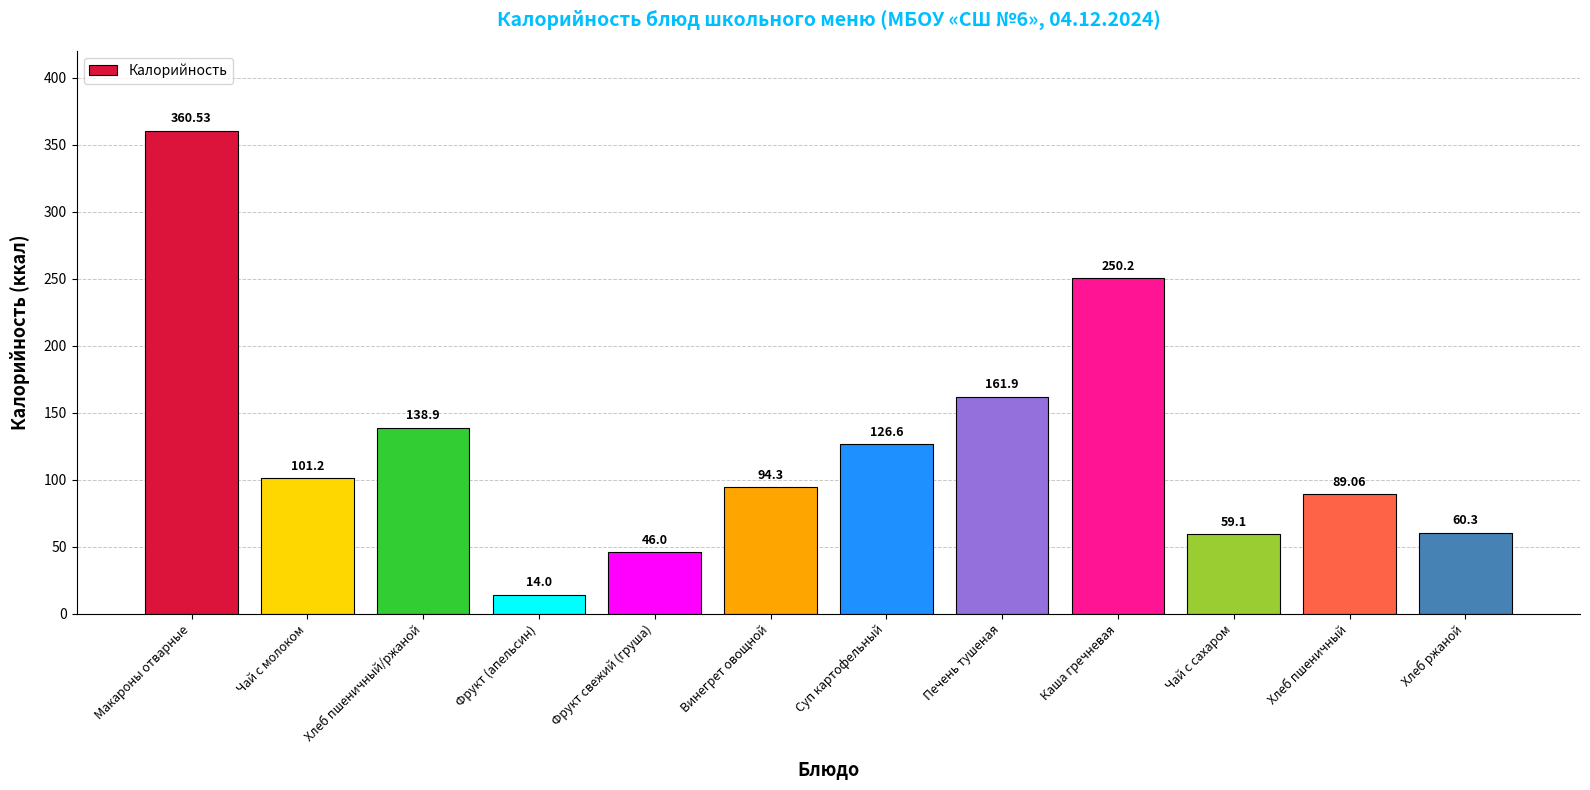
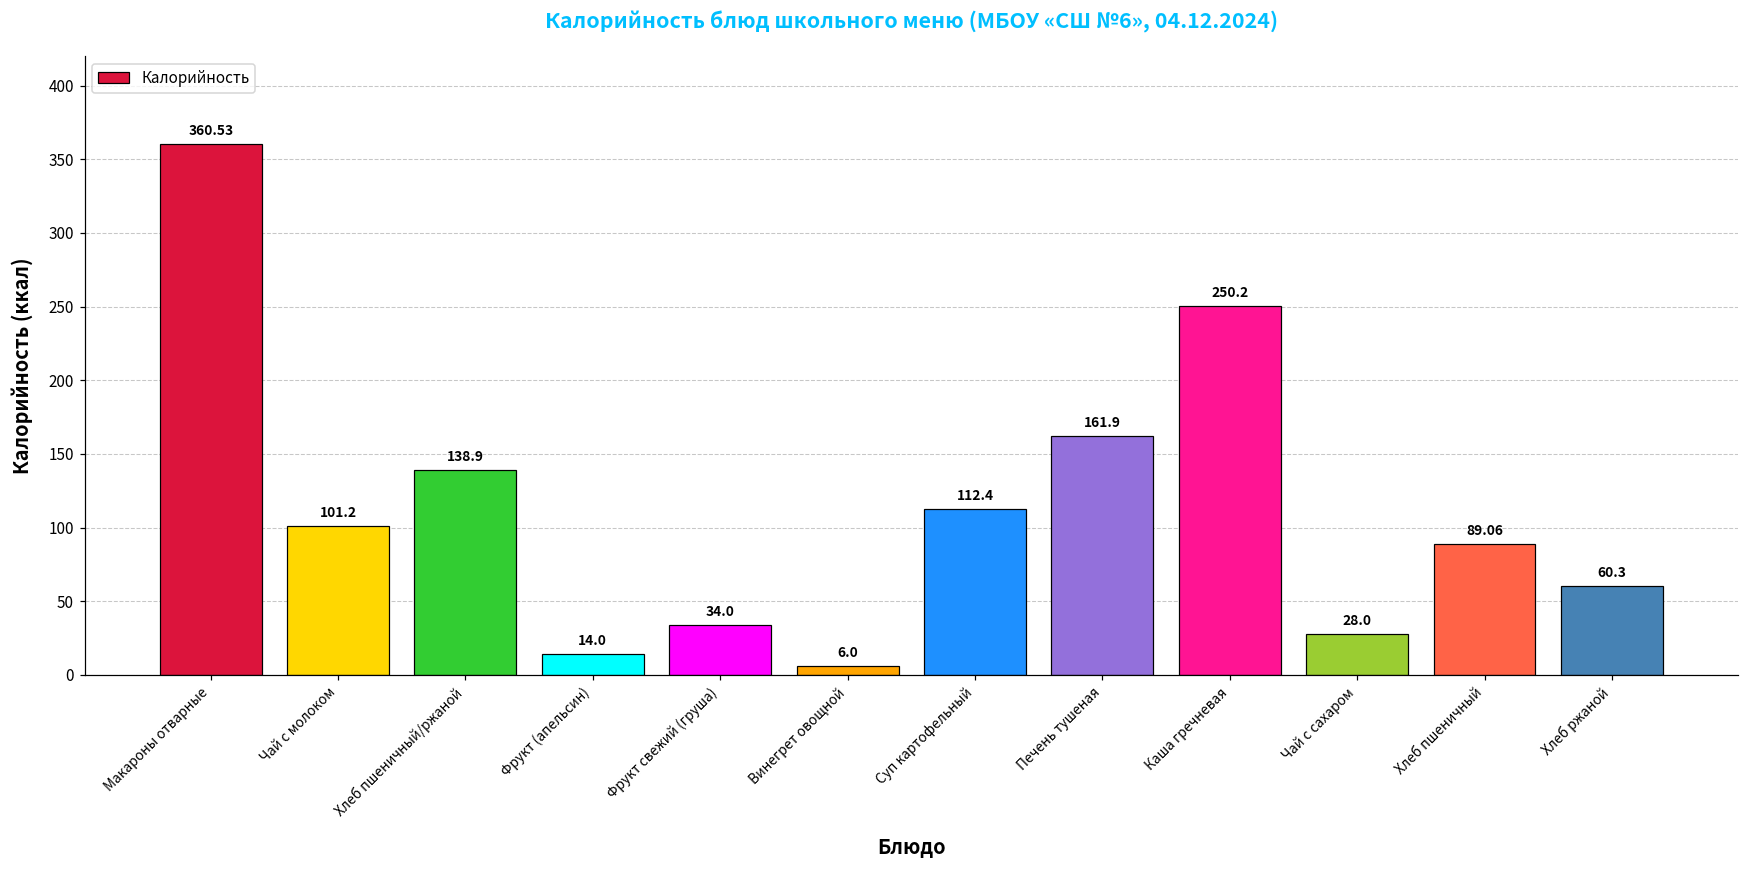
Фрукт свежий (груша): 46.0 -> 34.0
Винегрет овощной: 94.3 -> 6.0
Суп картофельный: 126.6 -> 112.4
Чай с сахаром: 59.1 -> 28.0
